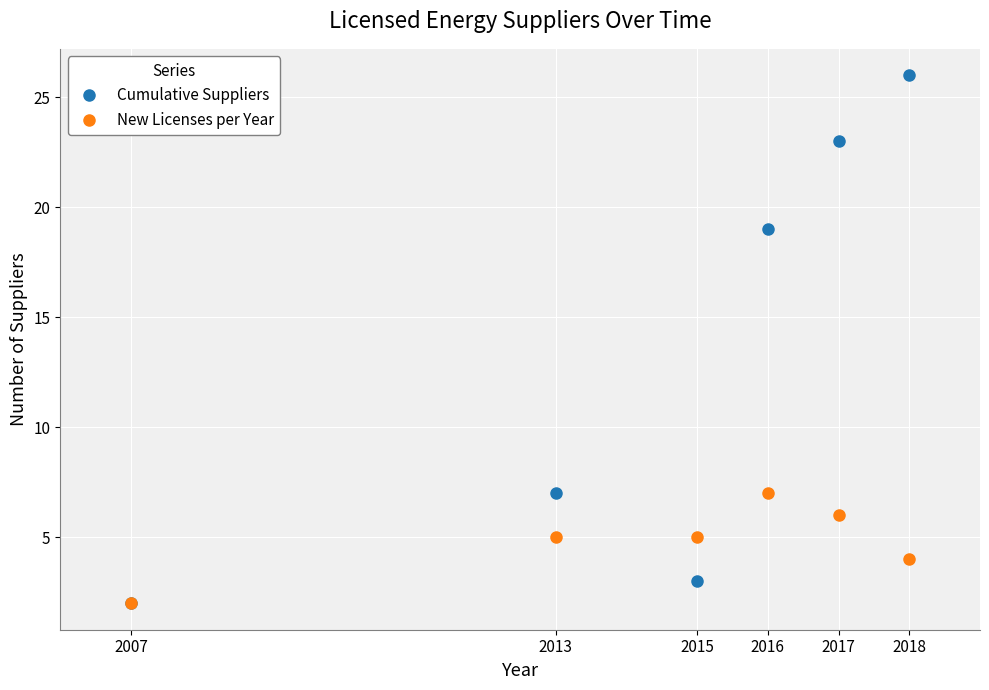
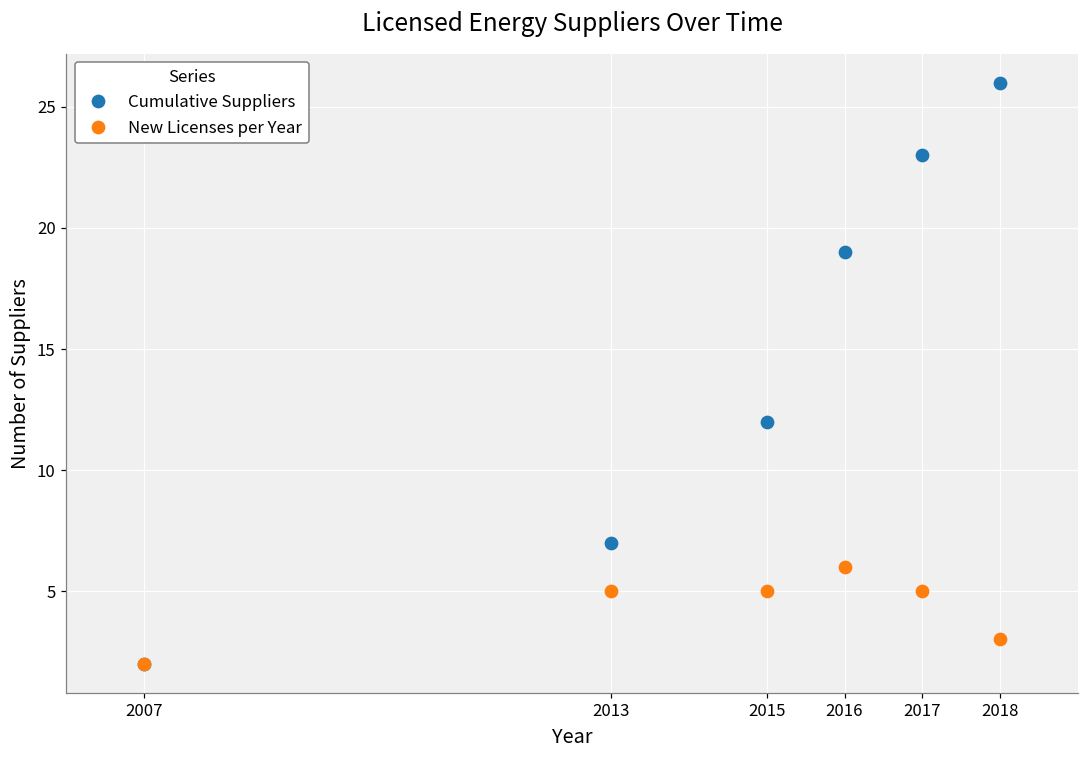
Cumulative Suppliers, 2015: 3 -> 12
New Licenses per Year, 2016: 7 -> 6
New Licenses per Year, 2017: 6 -> 5
New Licenses per Year, 2018: 4 -> 3
